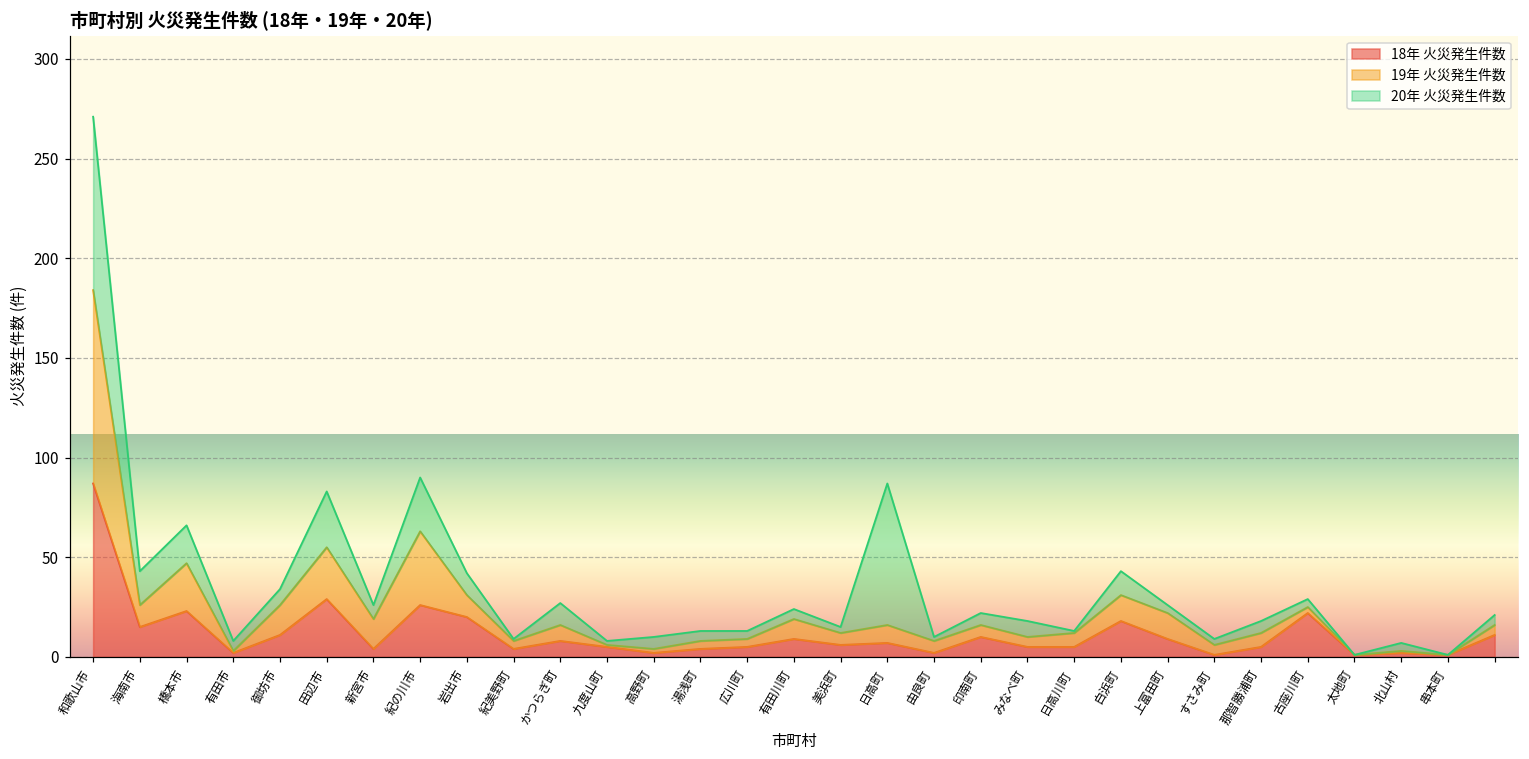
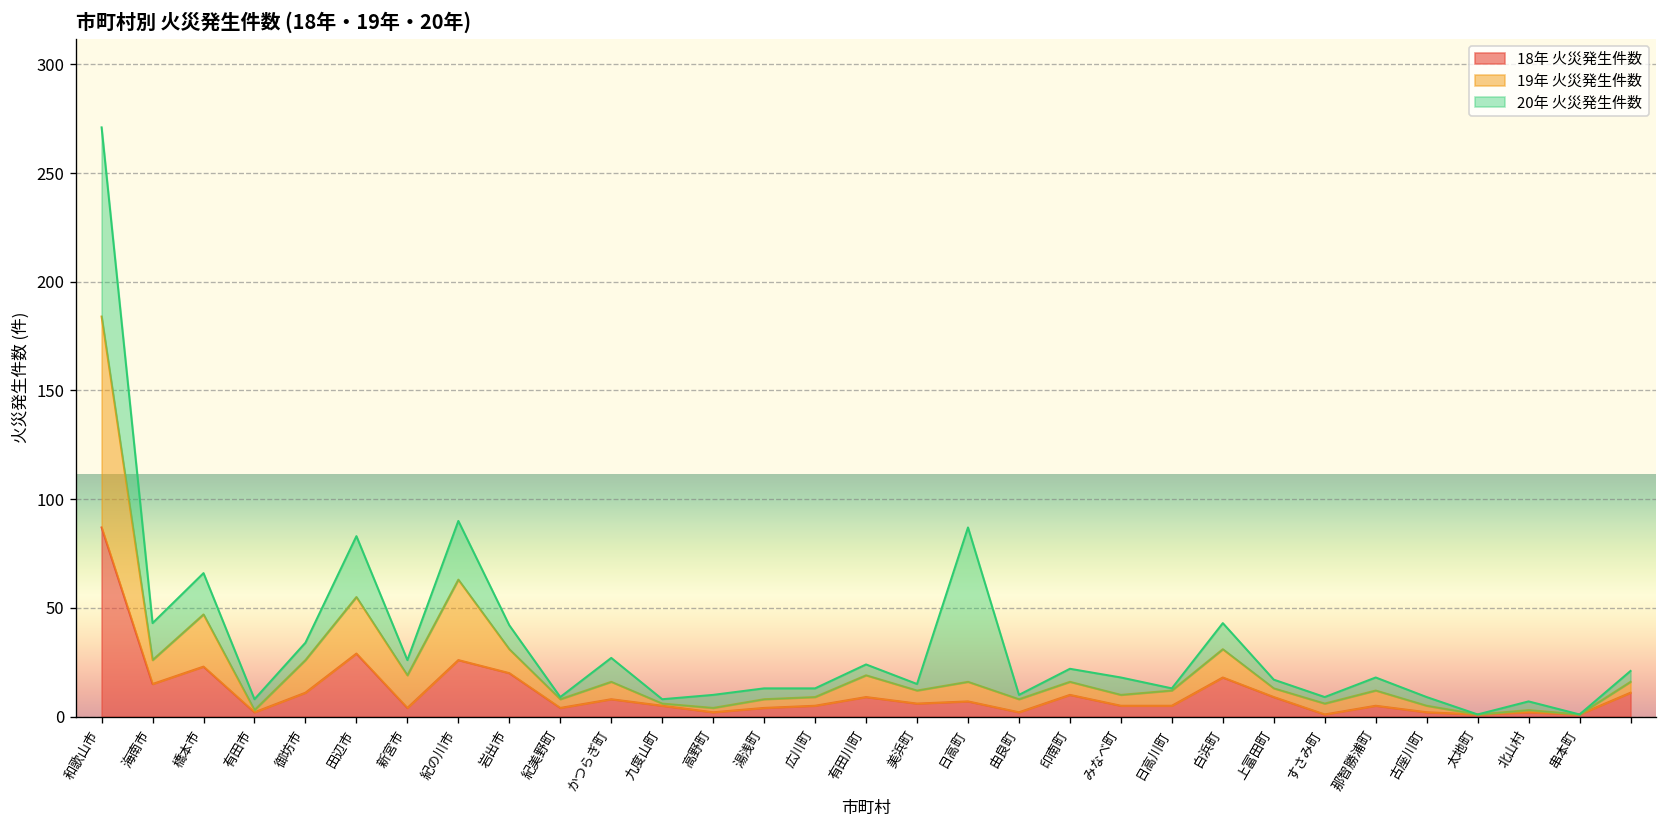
19年 火災発生件数, 上富田町: 13 -> 4
18年 火災発生件数, 古座川町: 22 -> 2
